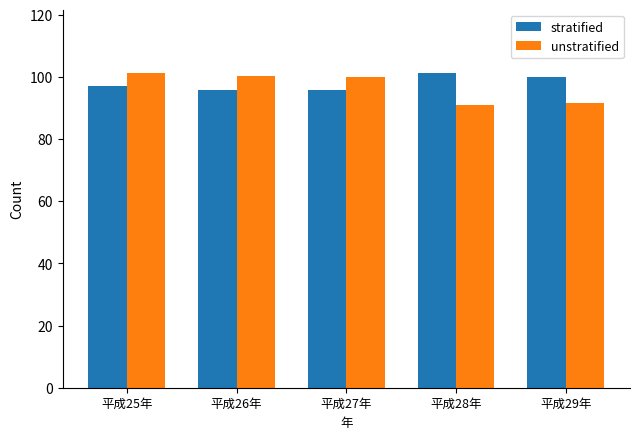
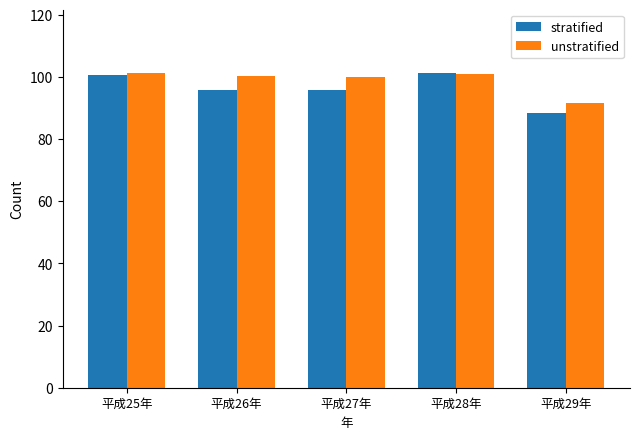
stratified, 平成25年: 97 -> 101
unstratified, 平成28年: 91 -> 101
stratified, 平成29年: 100 -> 88
